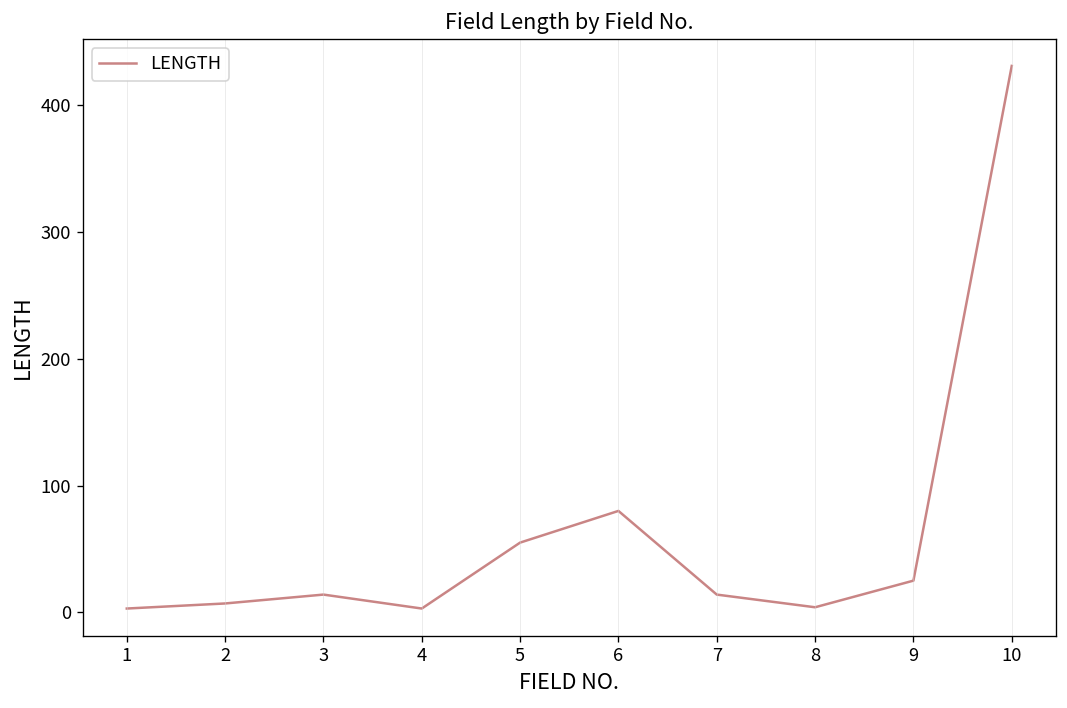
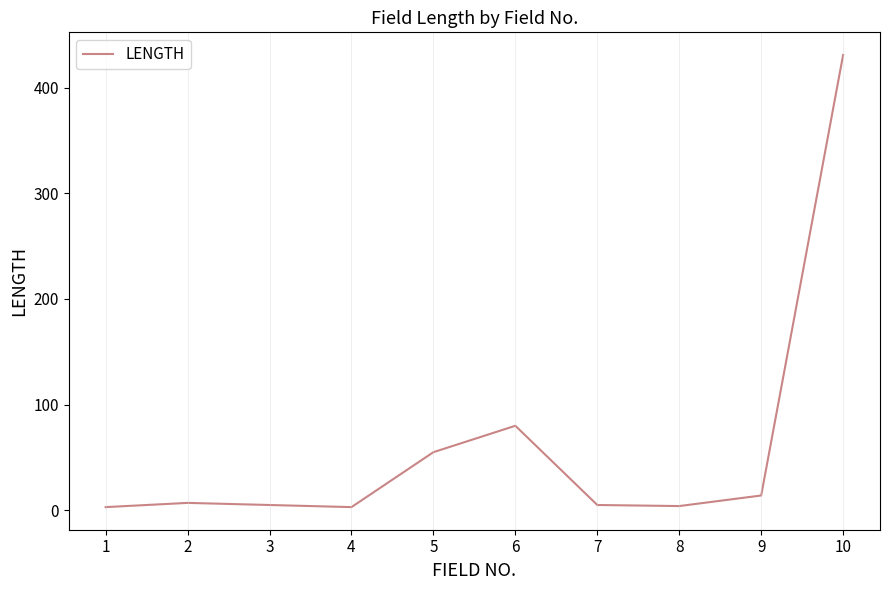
3: 14 -> 5
7: 14 -> 5
9: 25 -> 14
